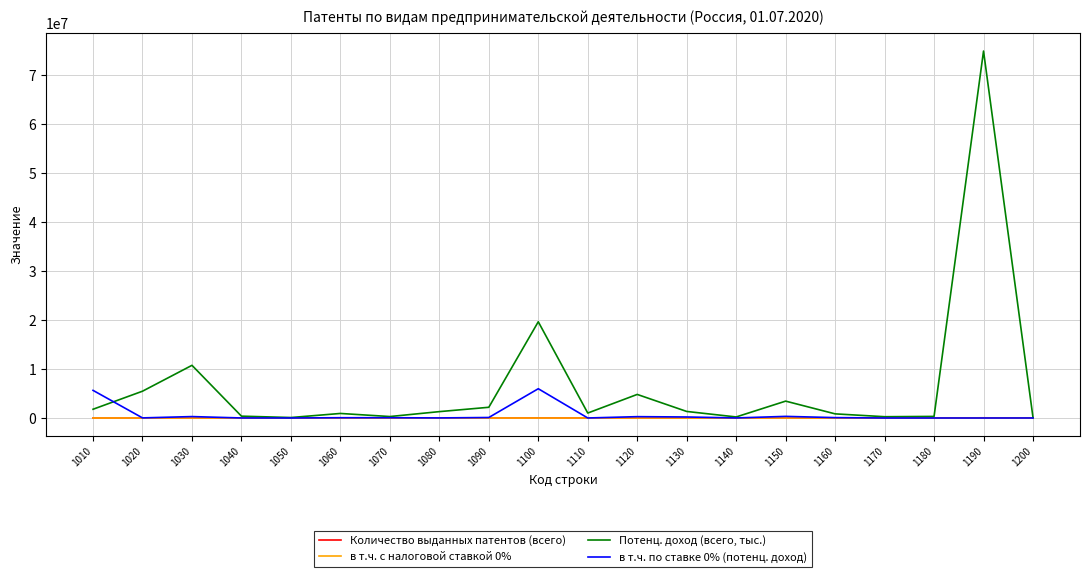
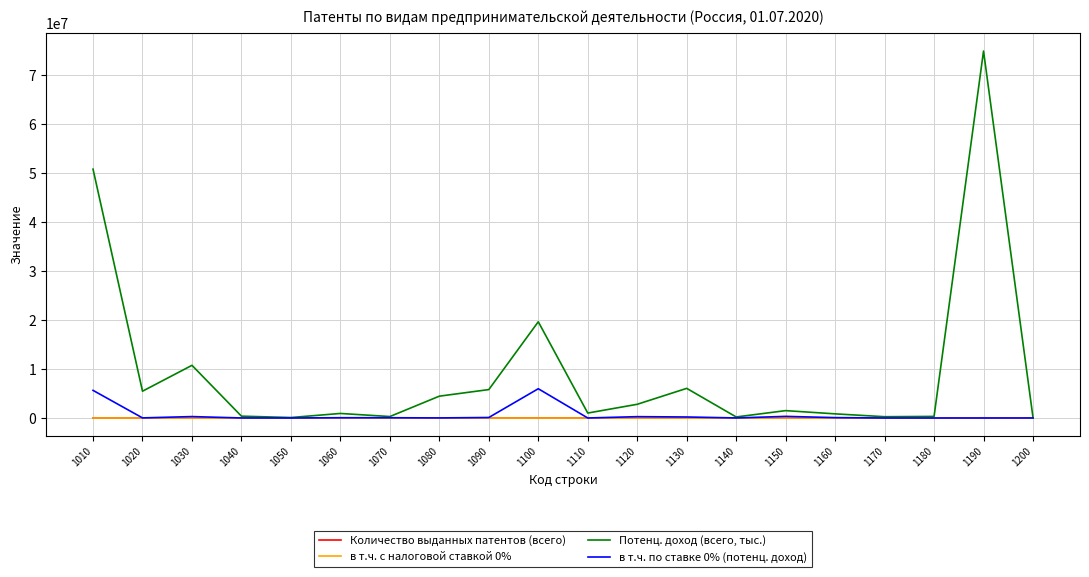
Потенц. доход (всего, тыс.), 1010: 2000000 -> 51000000
Потенц. доход (всего, тыс.), 1080: 1000000 -> 4000000
Потенц. доход (всего, тыс.), 1090: 2000000 -> 6000000
Потенц. доход (всего, тыс.), 1120: 5000000 -> 3000000
Потенц. доход (всего, тыс.), 1130: 1000000 -> 6000000
Потенц. доход (всего, тыс.), 1150: 3000000 -> 2000000
